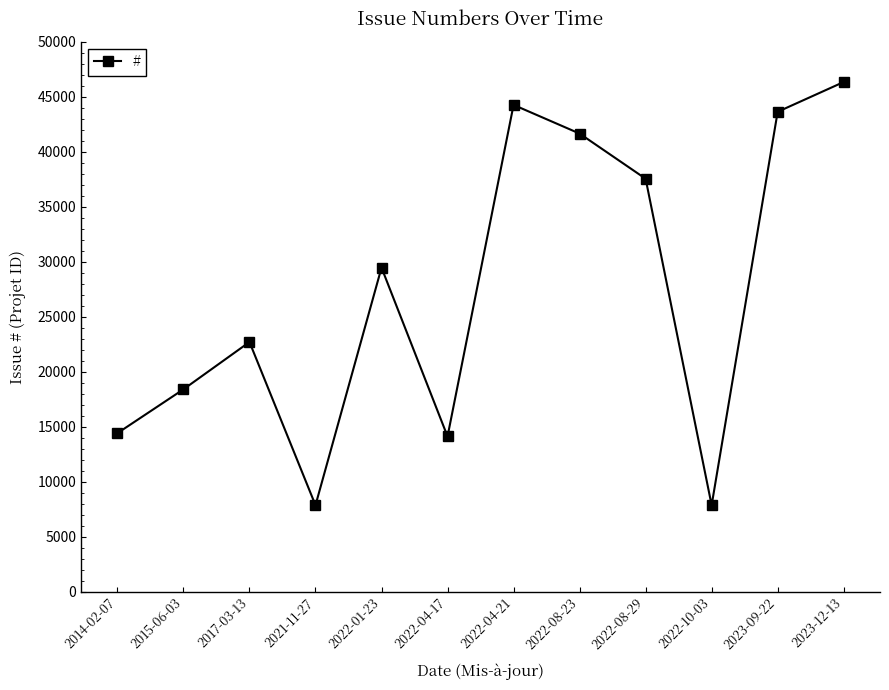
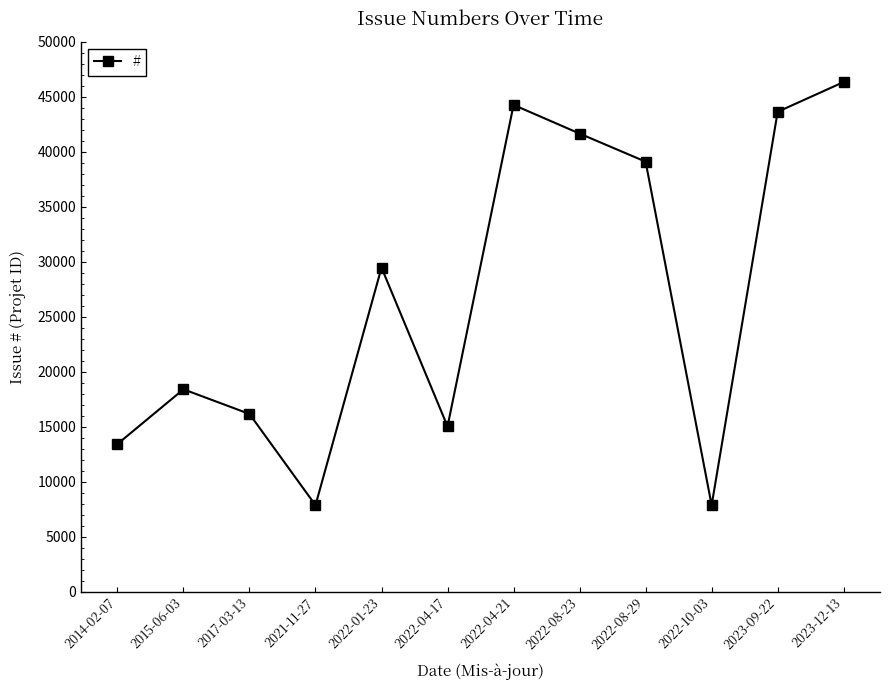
2014-02-07: 14400 -> 13400
2017-03-13: 22700 -> 16200
2022-04-17: 14100 -> 15000
2022-08-29: 37500 -> 39100
